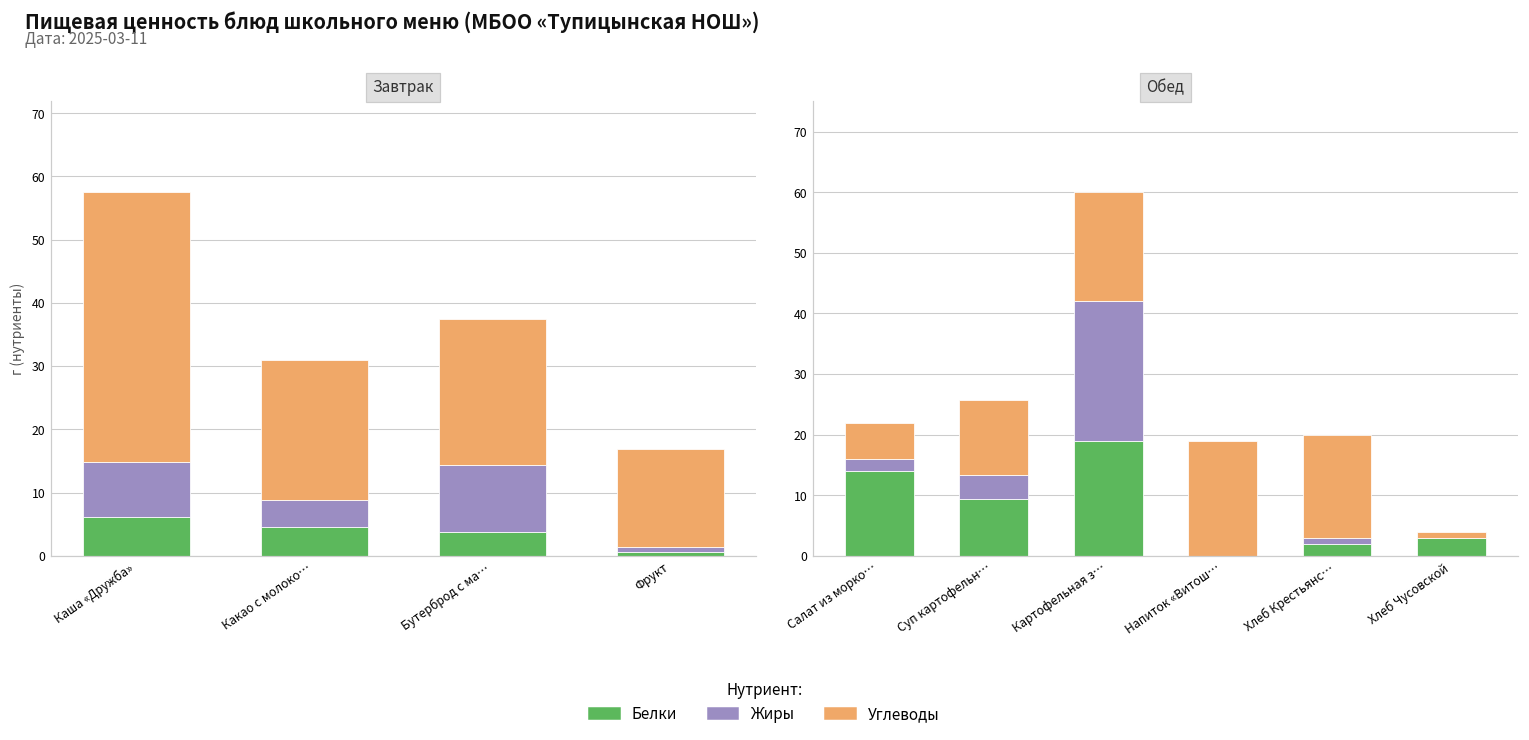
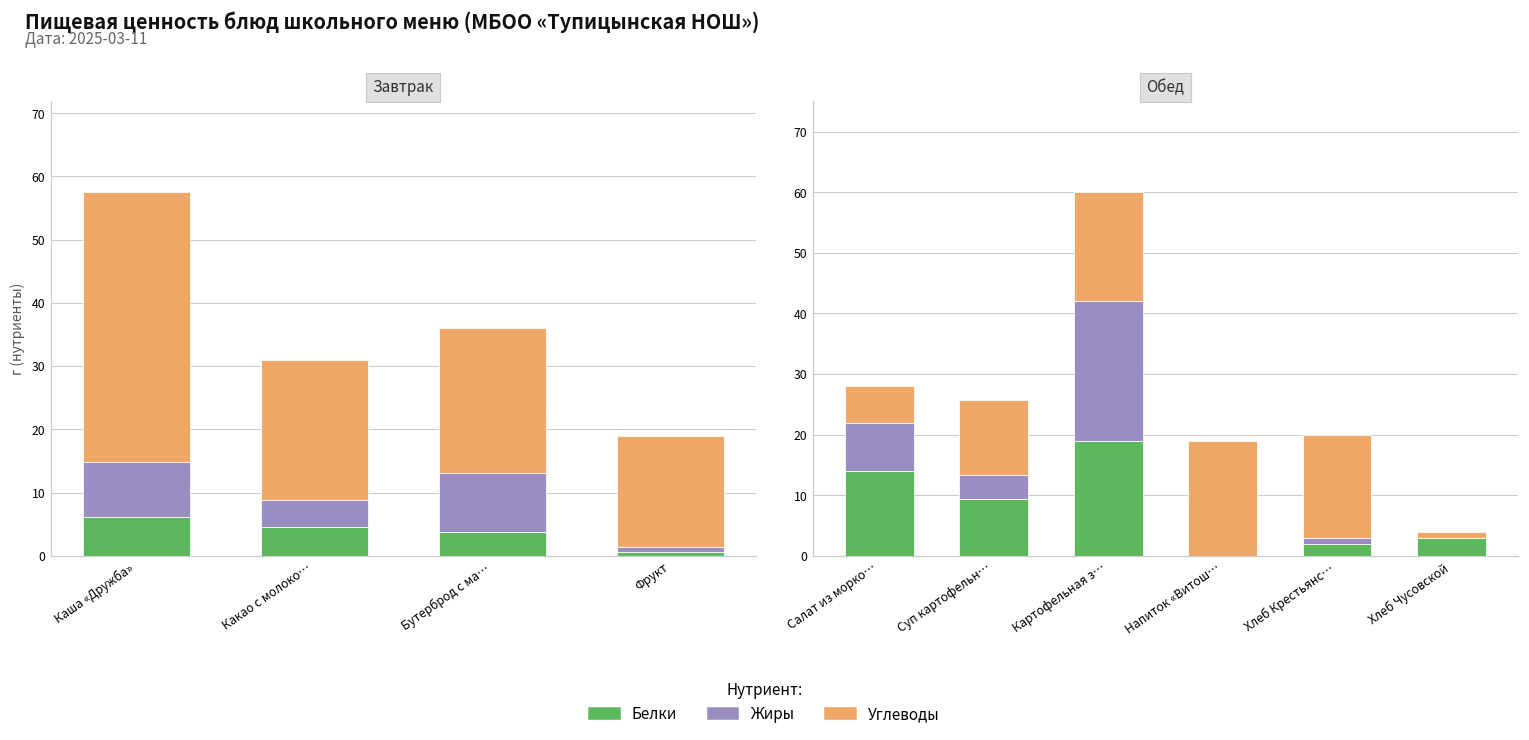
Завтрак, Жиры, Бутерброд с ма…: 11 -> 9
Завтрак, Углеводы, Фрукт: 16 -> 18
Обед, Жиры, Салат из морко…: 2 -> 8
